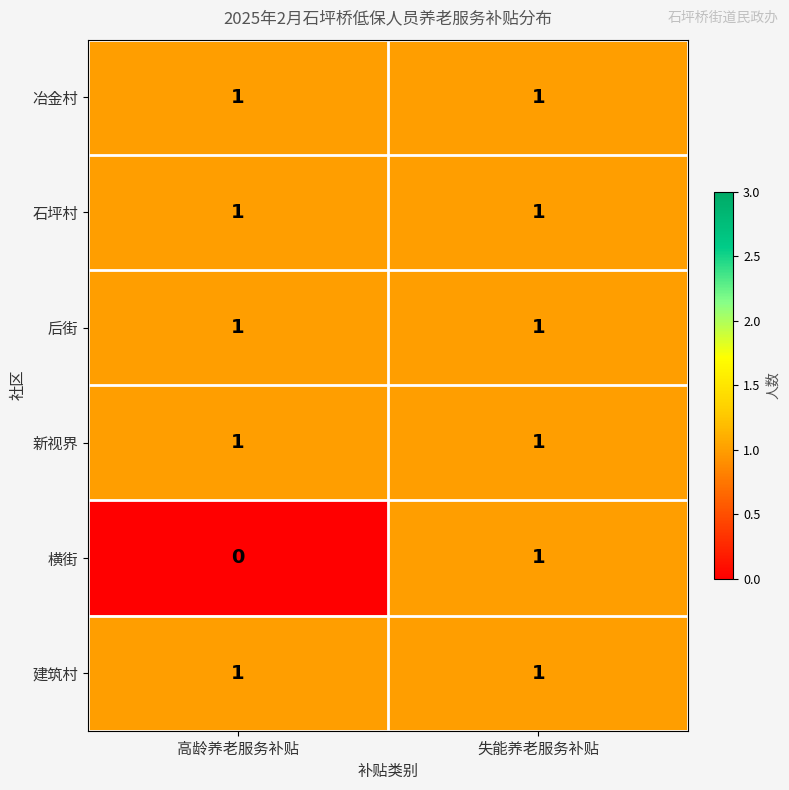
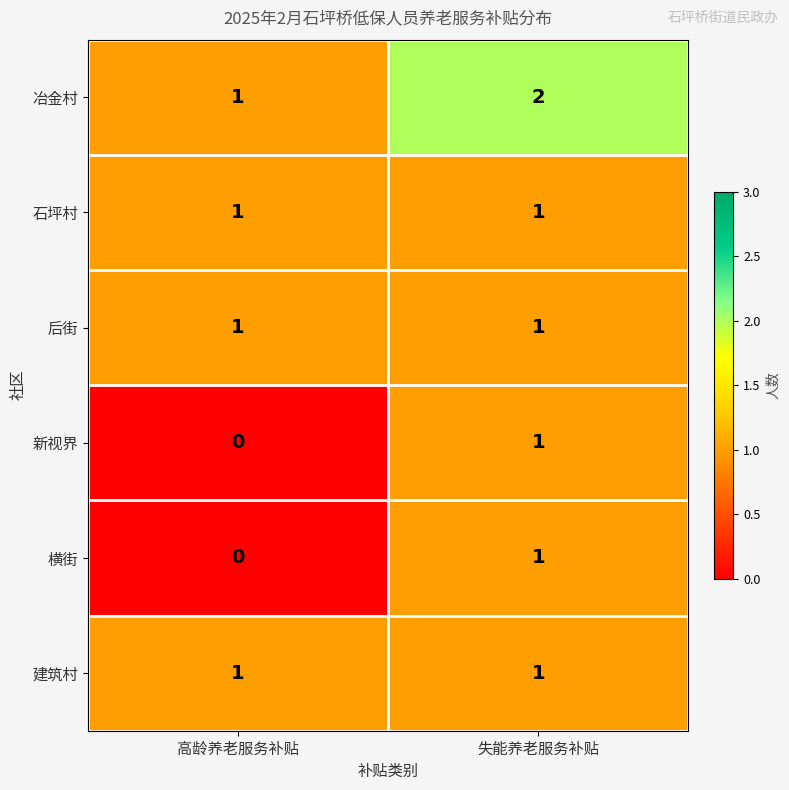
冶金村, 失能养老服务补贴: 1 -> 2
新视界, 高龄养老服务补贴: 1 -> 0
